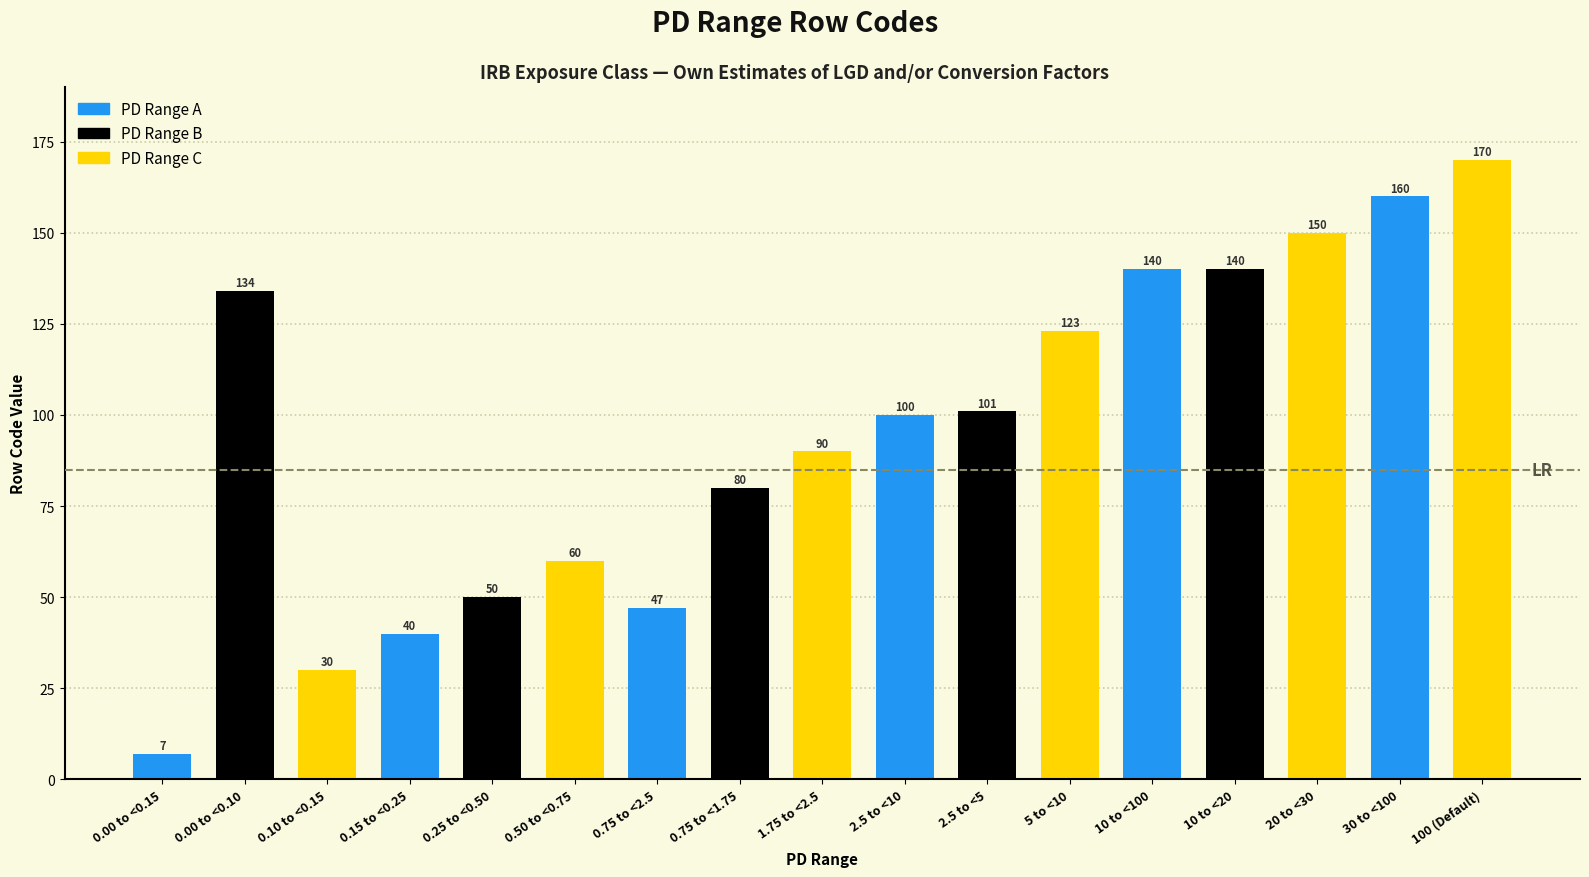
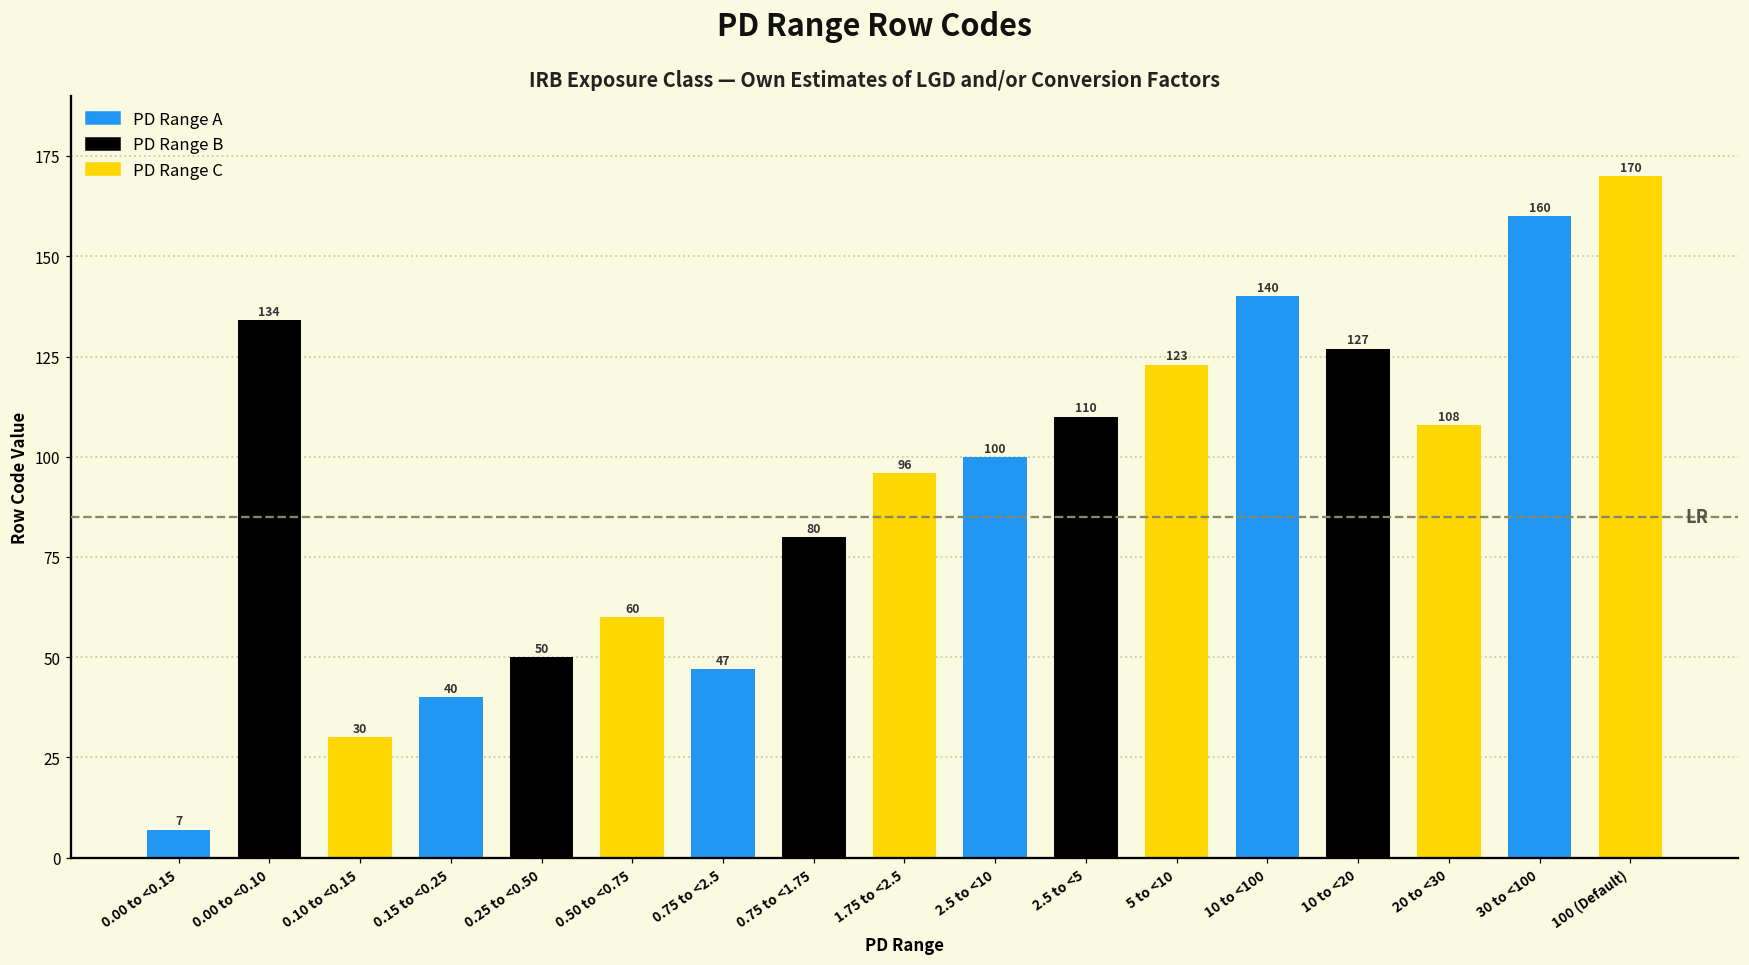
1.75 to <2.5: 90 -> 96
2.5 to <5: 101 -> 110
10 to <20: 140 -> 127
20 to <30: 150 -> 108
